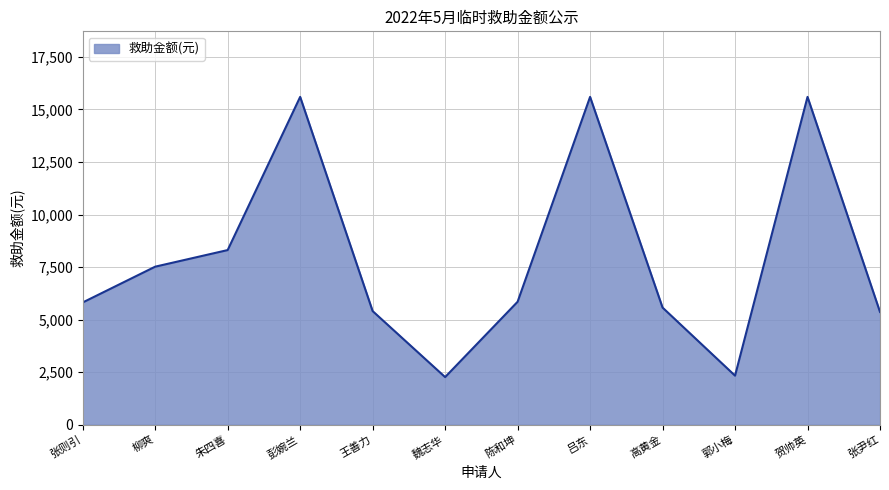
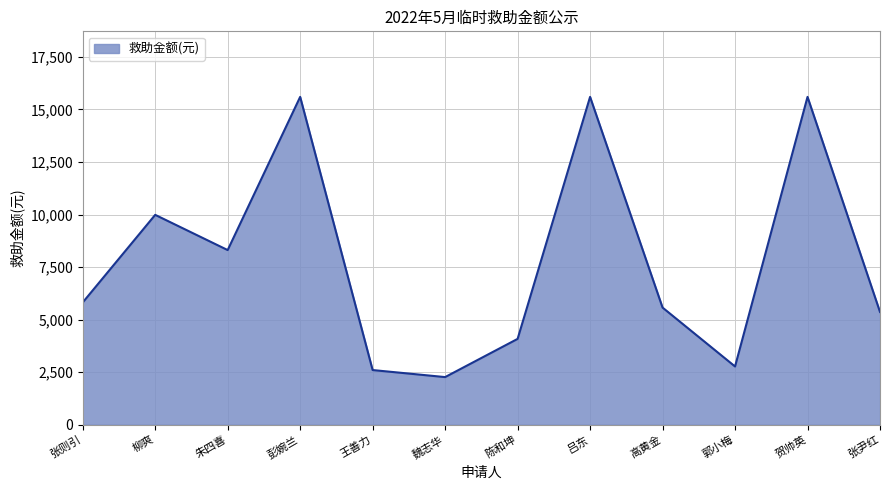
柳爽: 7,500 -> 10,000
王善力: 5,400 -> 2,600
陈和坤: 5,900 -> 4,100
郭小梅: 2,300 -> 2,800
